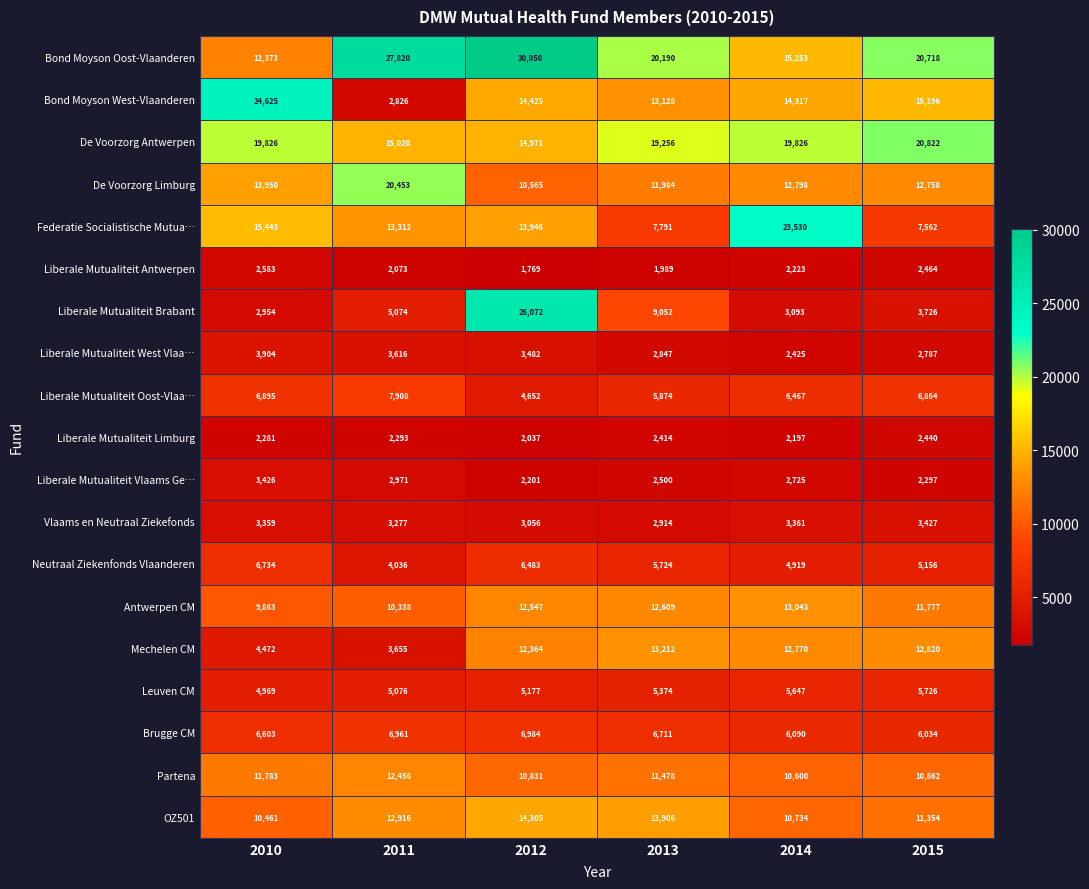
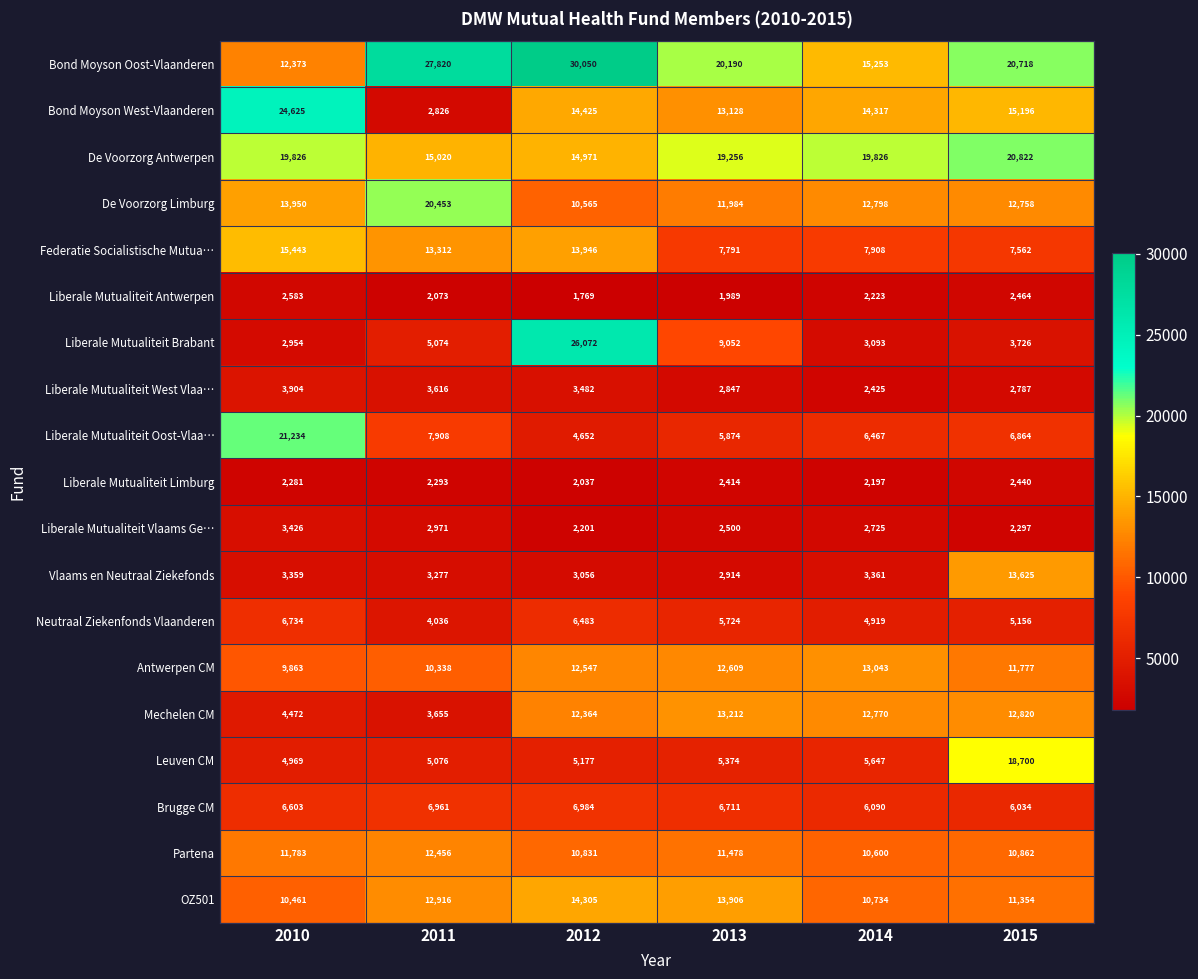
Federatie Socialistische Mutua…, 2014: 23,530 -> 7,908
Liberale Mutualiteit Oost-Vlaa…, 2010: 6,895 -> 21,234
Vlaams en Neutraal Ziekefonds, 2015: 3,427 -> 13,625
Leuven CM, 2015: 5,726 -> 18,700
